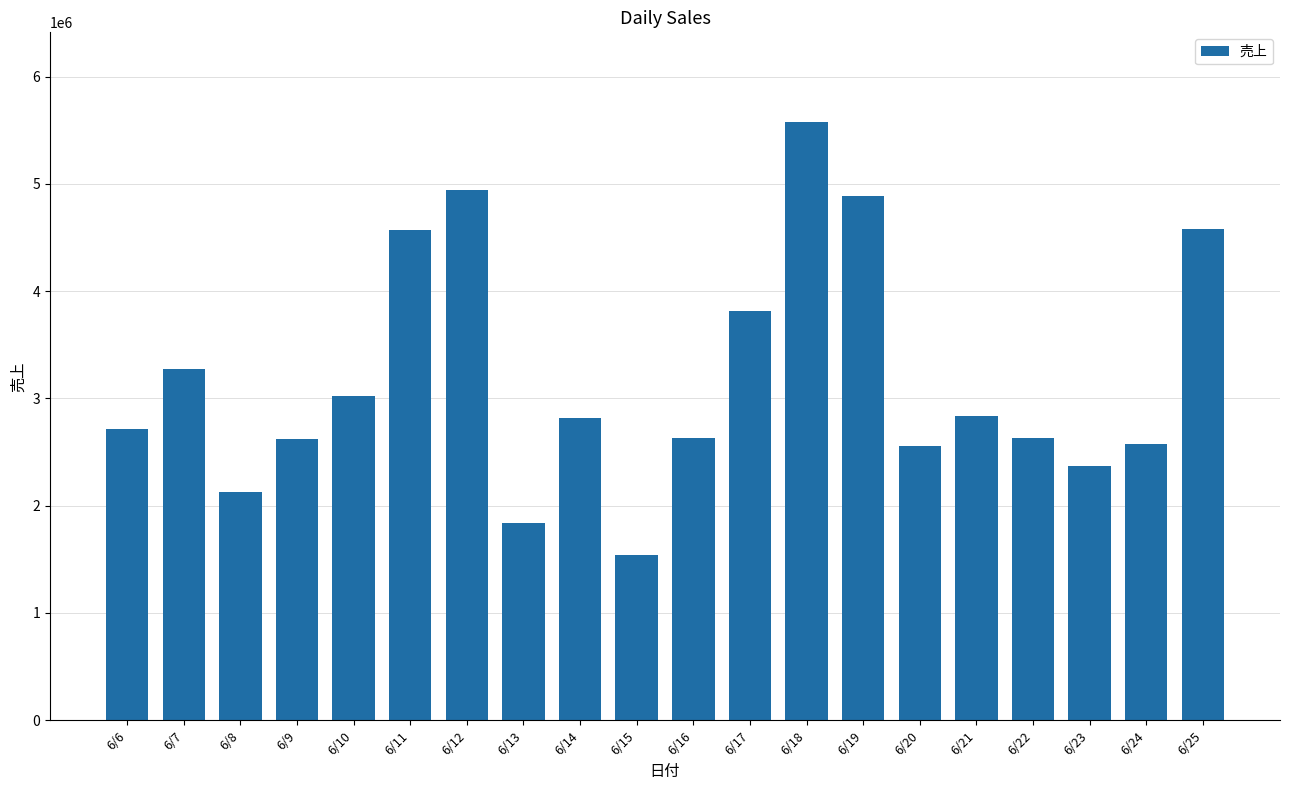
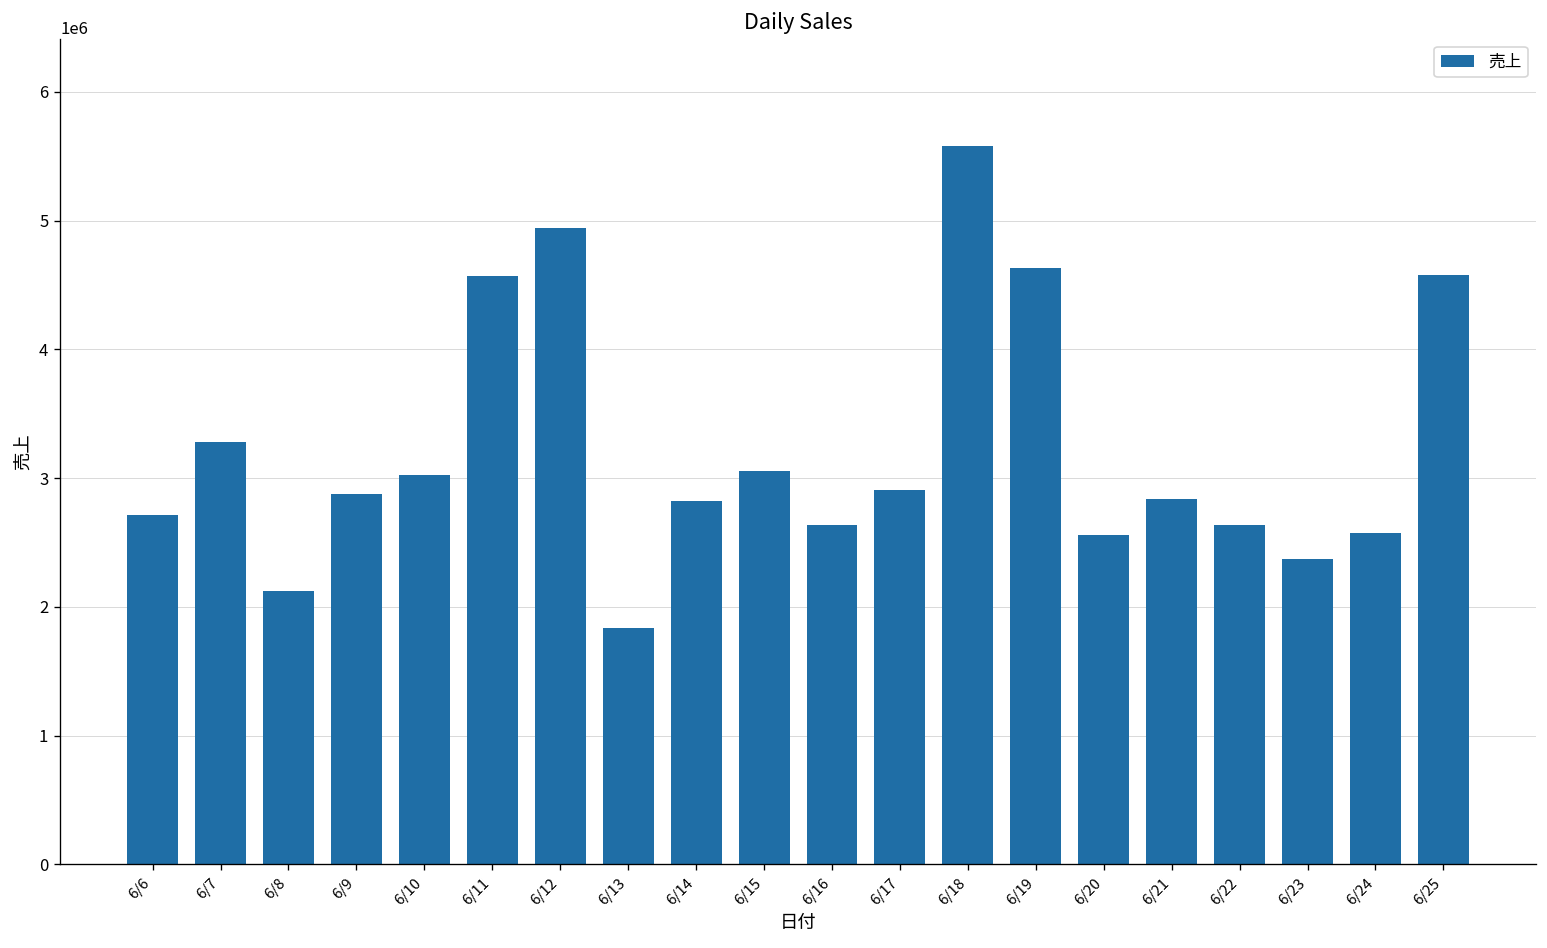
6/9: 2620000 -> 2870000
6/15: 1540000 -> 3050000
6/17: 3810000 -> 2900000
6/19: 4890000 -> 4630000
